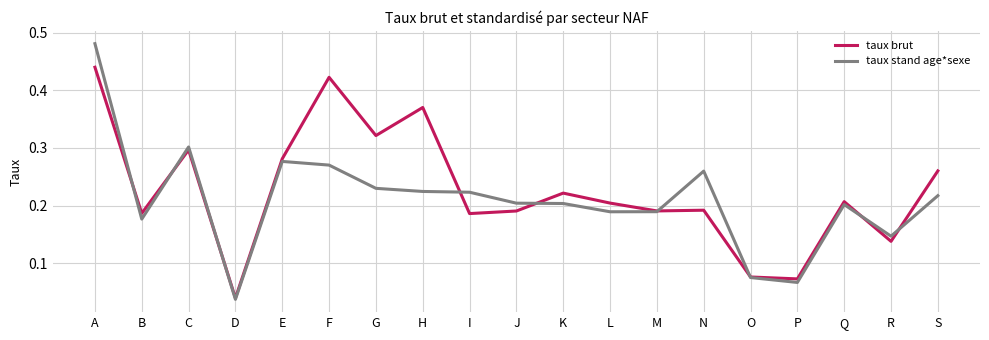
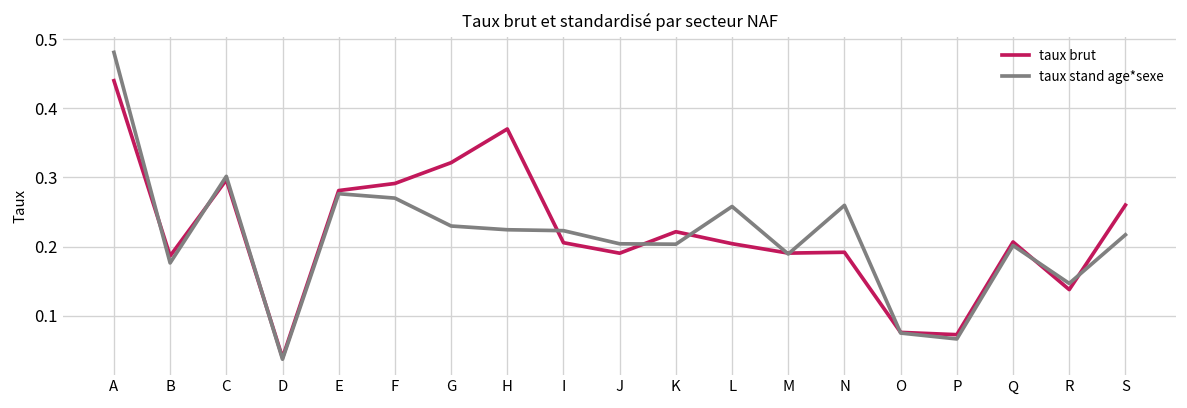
taux brut, F: 0.42 -> 0.29
taux brut, I: 0.19 -> 0.21
taux stand age*sexe, L: 0.19 -> 0.26
